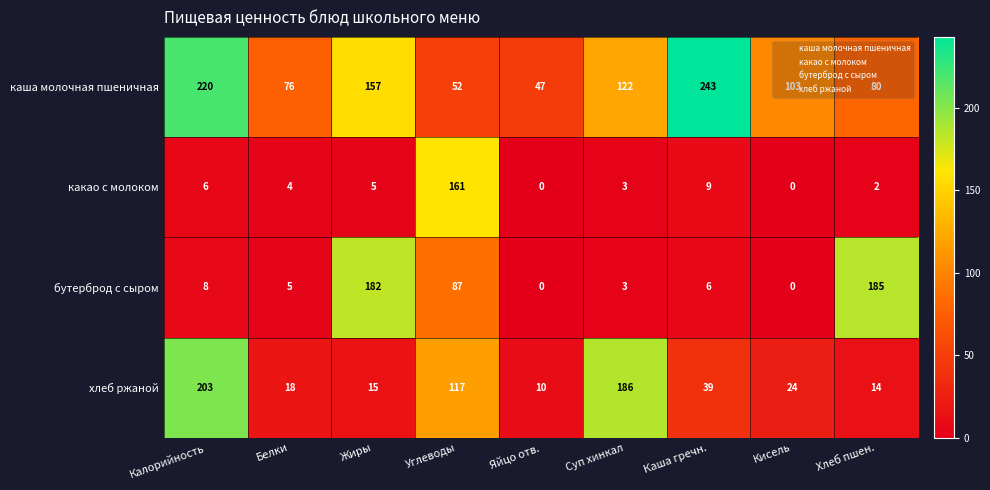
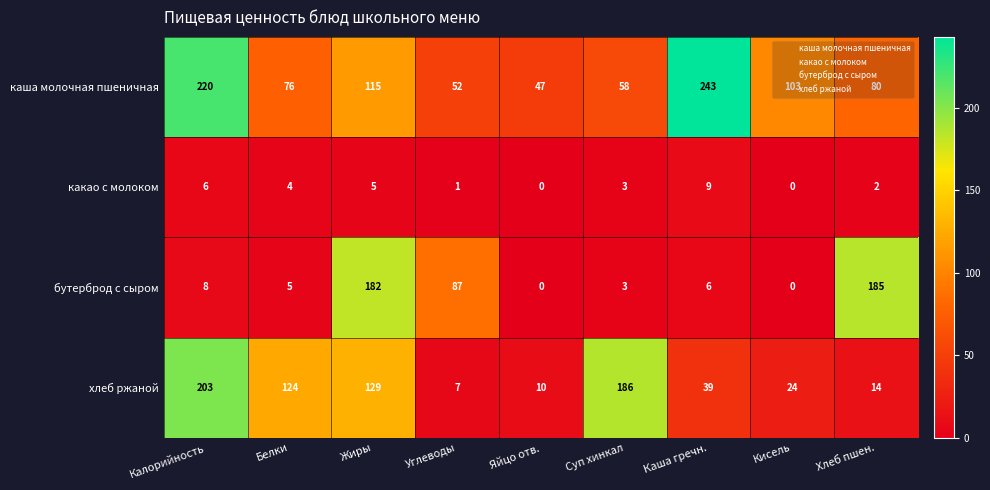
каша молочная пшеничная, Жиры: 157 -> 115
каша молочная пшеничная, Суп хинкал: 122 -> 58
какао с молоком, Углеводы: 161 -> 1
хлеб ржаной, Белки: 18 -> 124
хлеб ржаной, Жиры: 15 -> 129
хлеб ржаной, Углеводы: 117 -> 7
